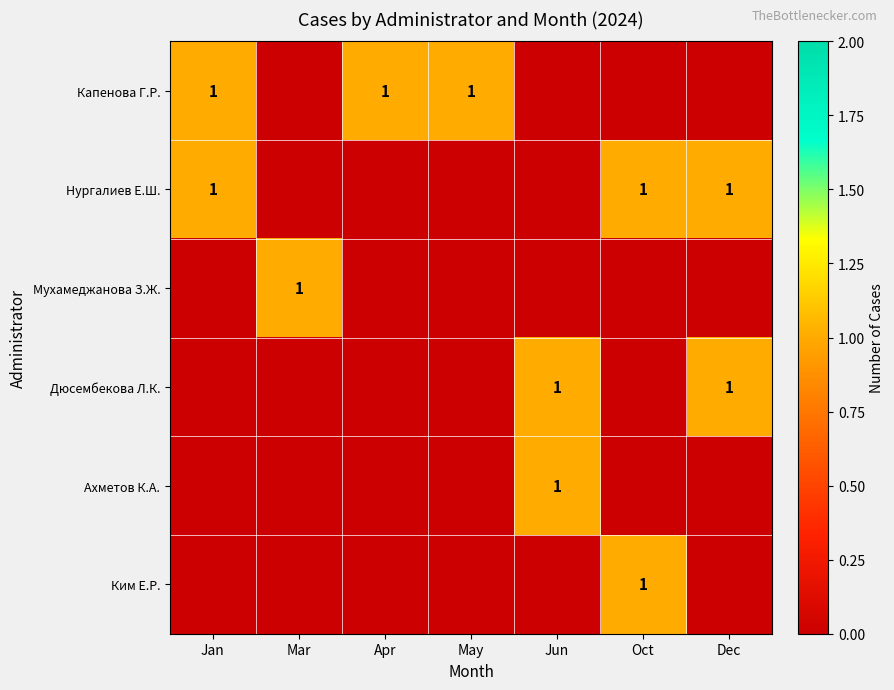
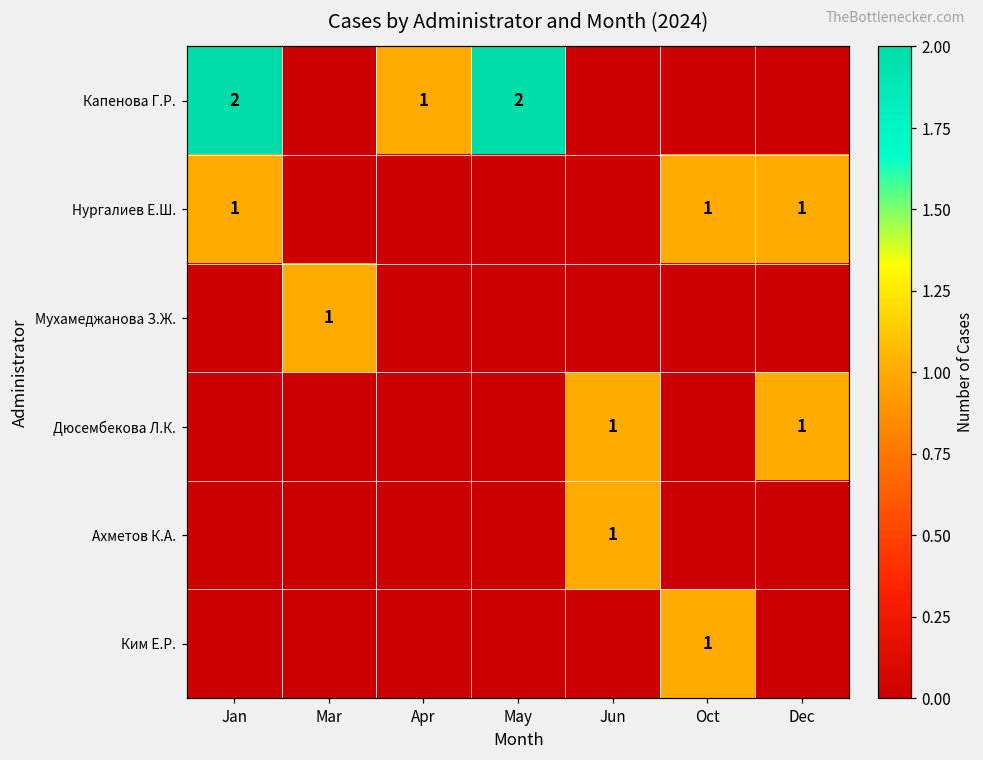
Капенова Г.Р., Jan: 1 -> 2
Капенова Г.Р., May: 1 -> 2
